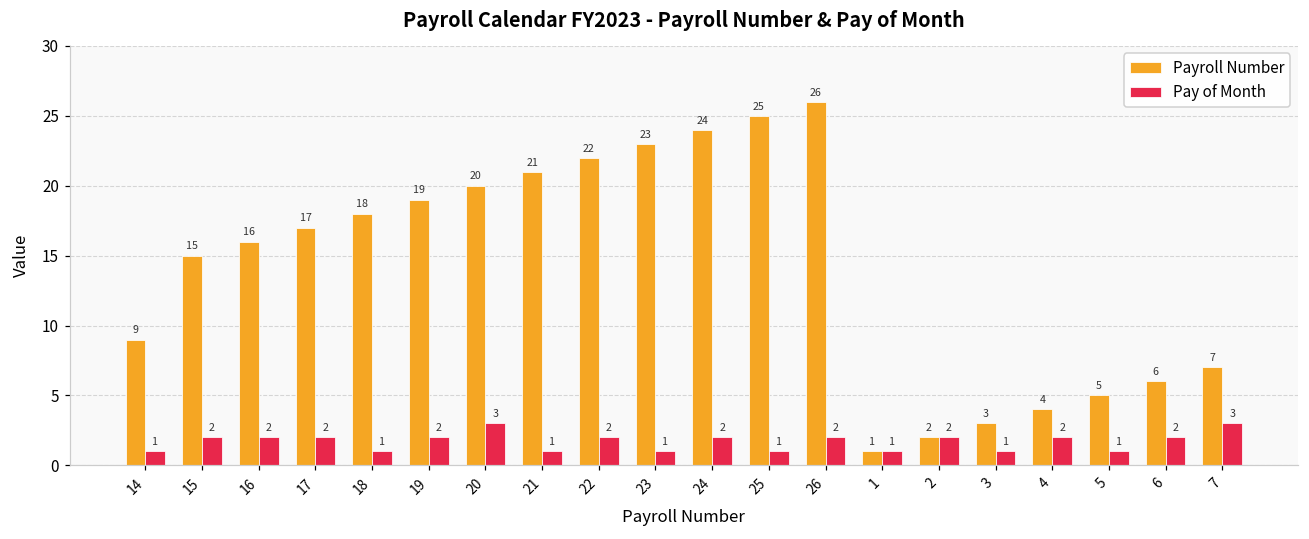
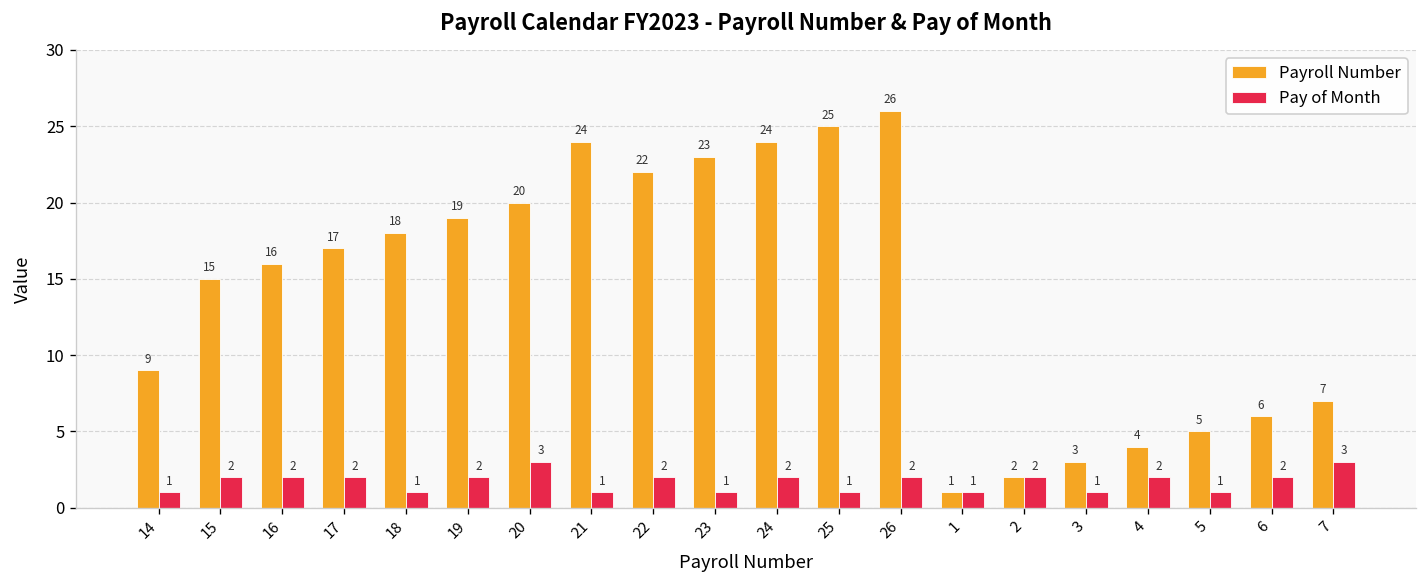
Payroll Number, 21: 21 -> 24
